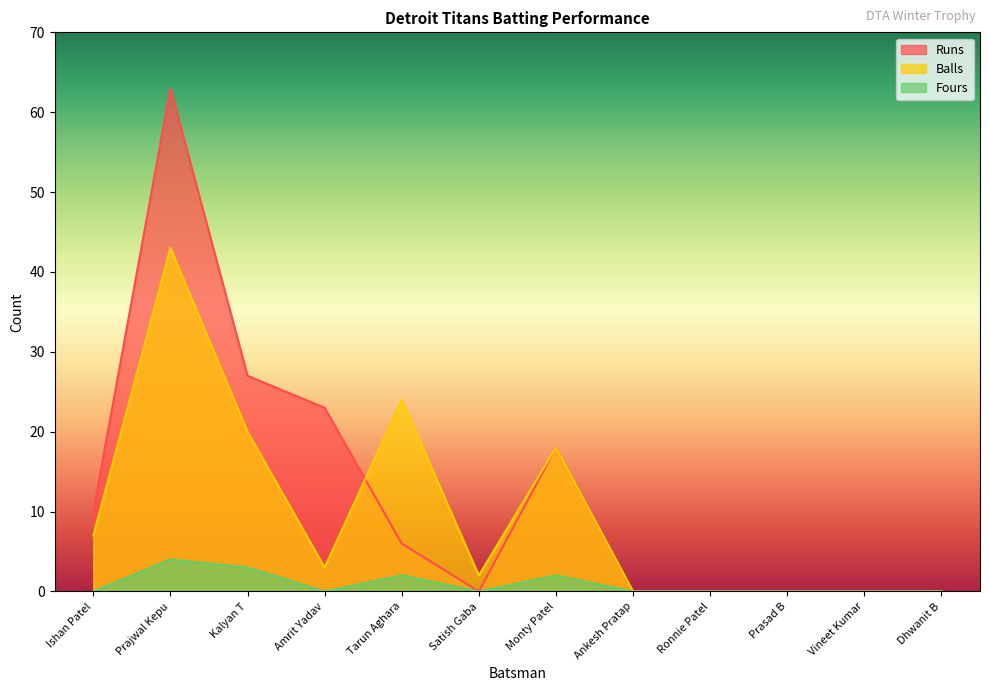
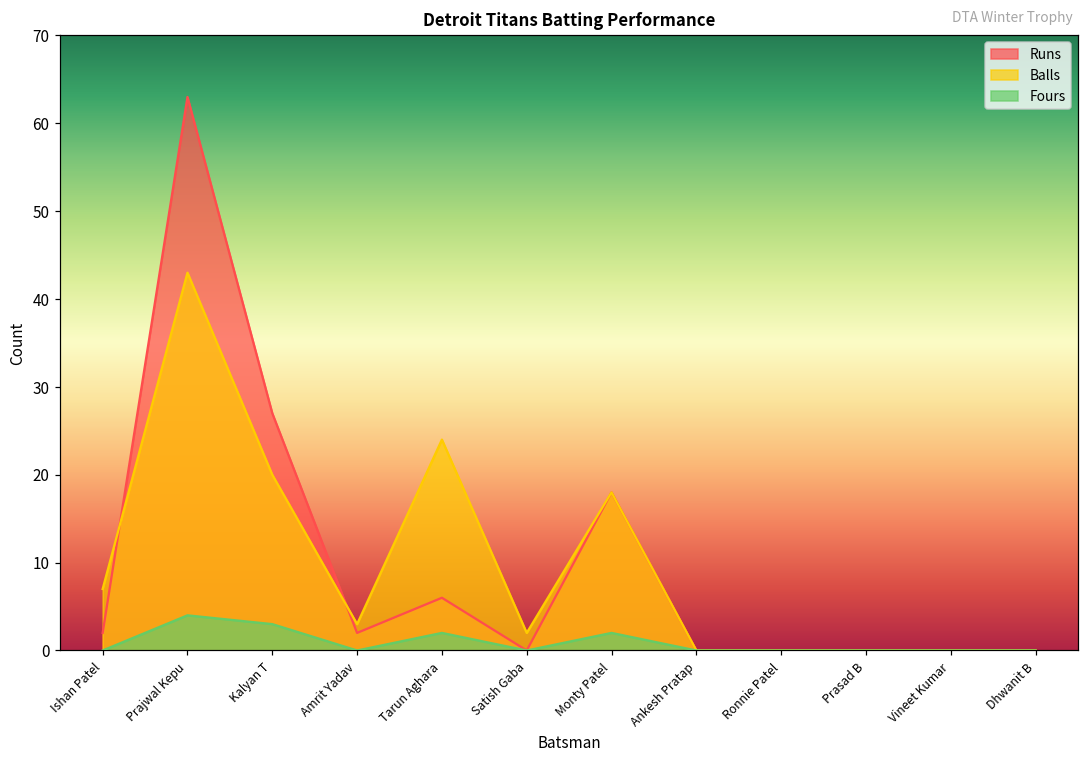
Runs, Ishan Patel: 10 -> 2
Runs, Amrit Yadav: 23 -> 2
